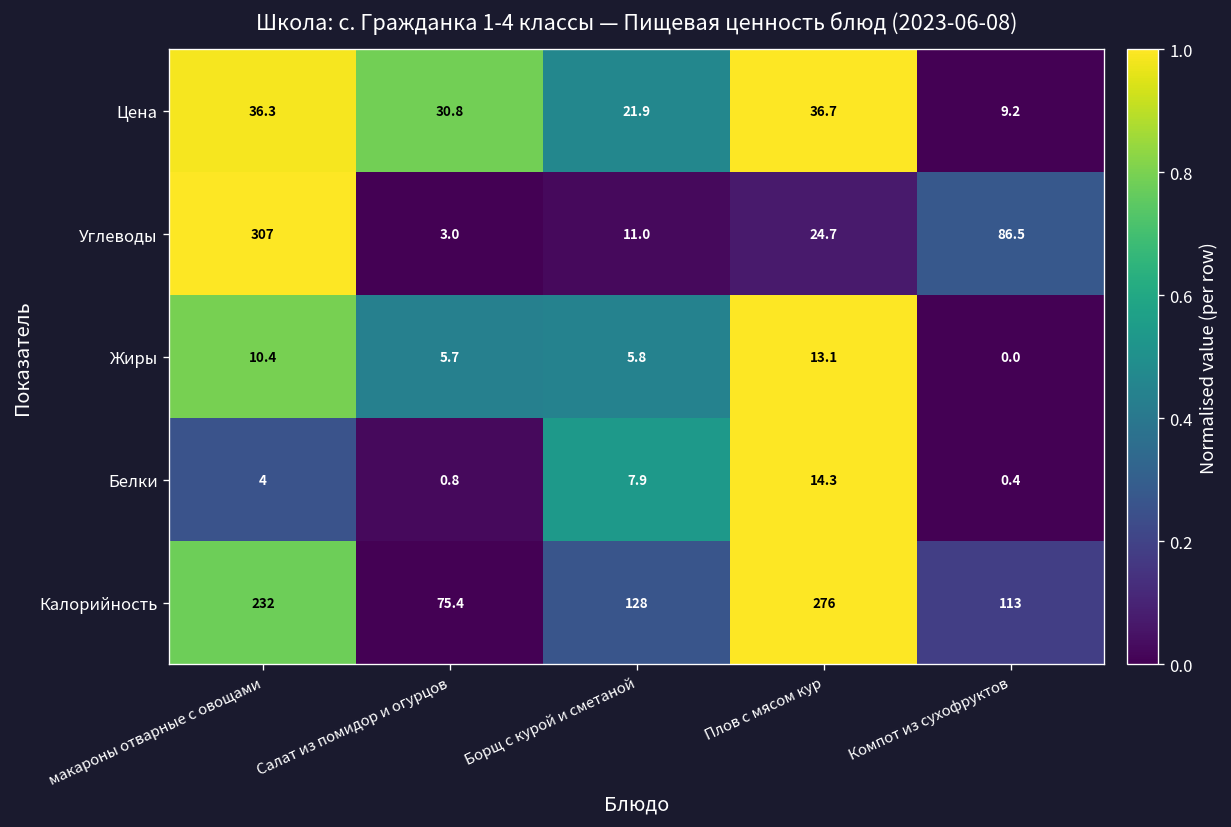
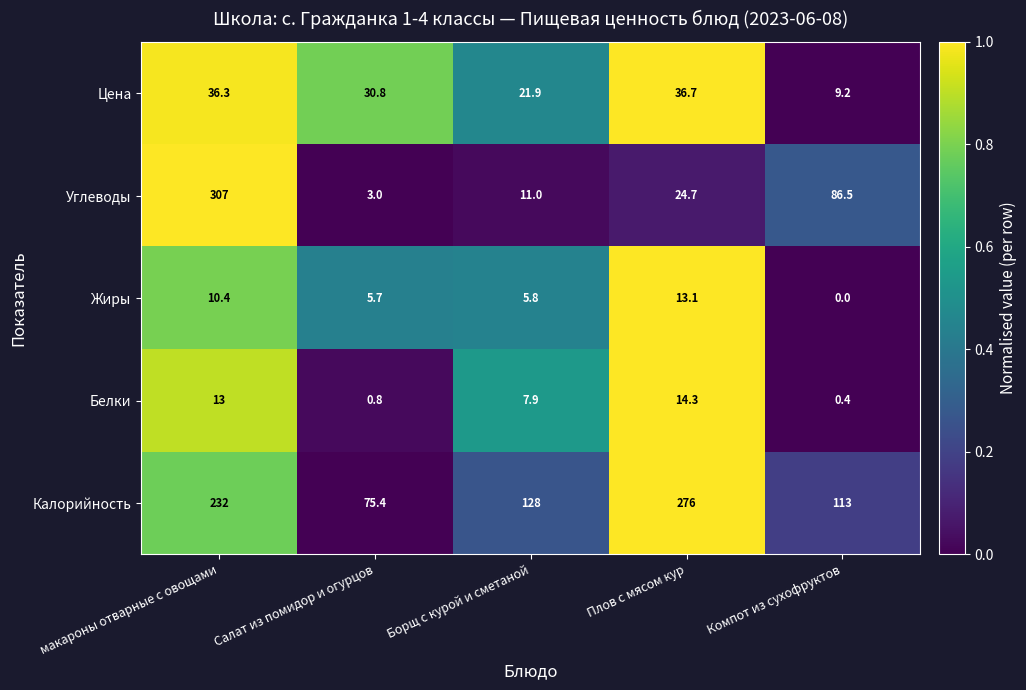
Белки, макароны отварные с овощами: 4 -> 13
